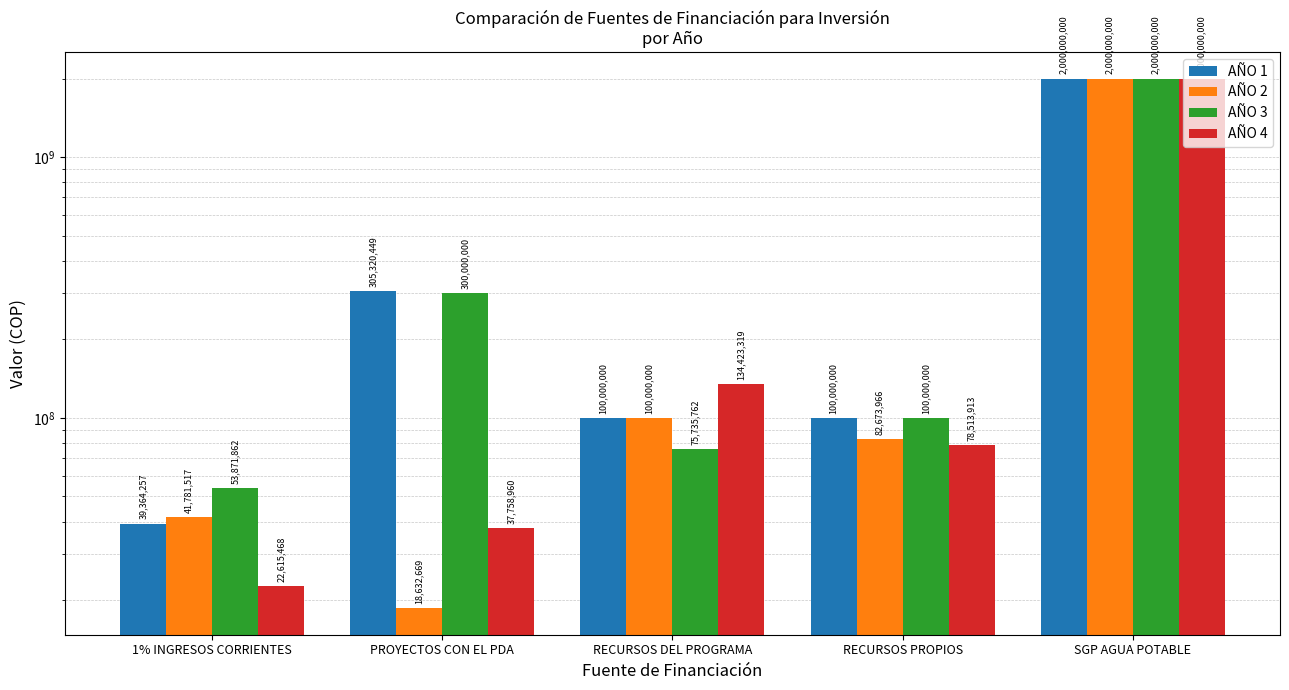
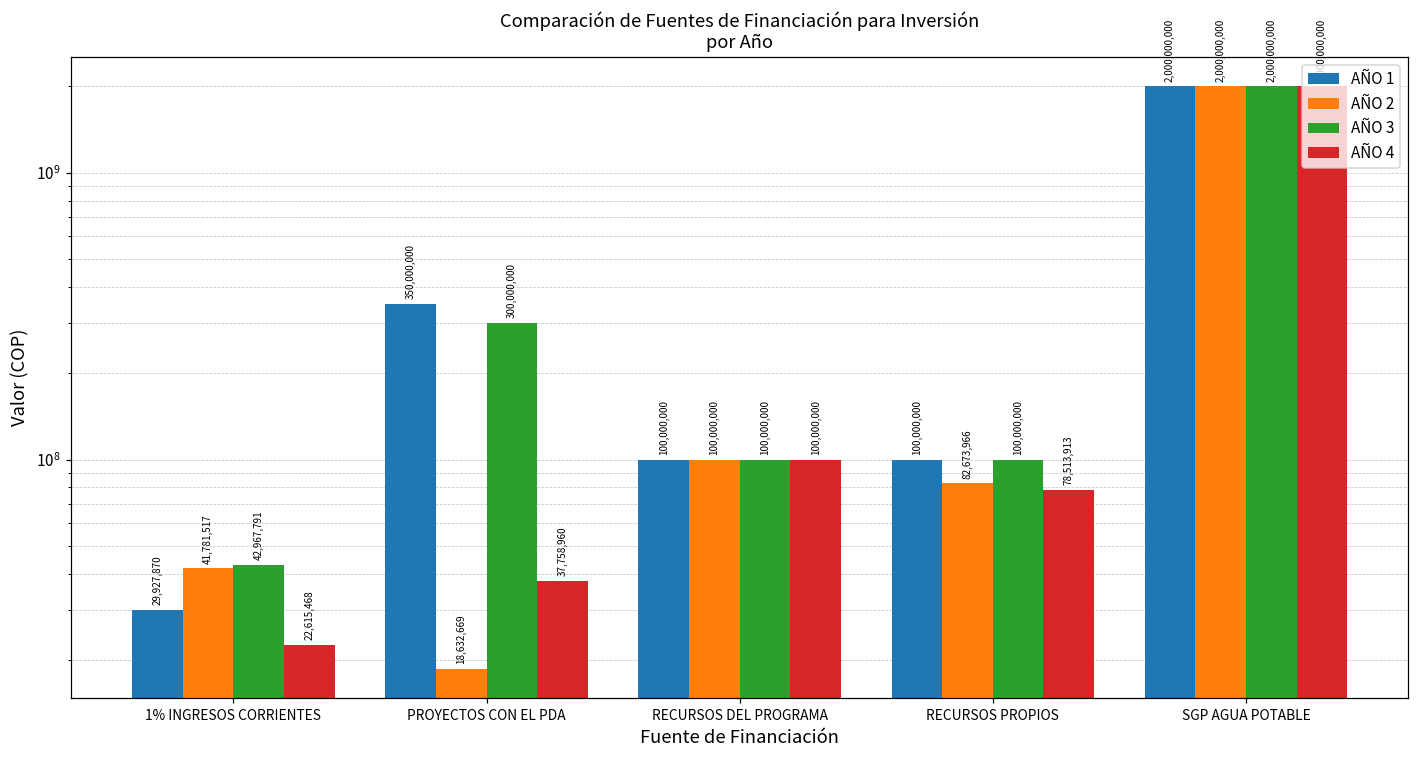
AÑO 1, 1% INGRESOS CORRIENTES: 39,364,257 -> 29,927,870
AÑO 3, 1% INGRESOS CORRIENTES: 53,871,862 -> 42,967,791
AÑO 1, PROYECTOS CON EL PDA: 305,320,449 -> 350,000,000
AÑO 3, RECURSOS DEL PROGRAMA: 75,735,762 -> 100,000,000
AÑO 4, RECURSOS DEL PROGRAMA: 134,423,319 -> 100,000,000
